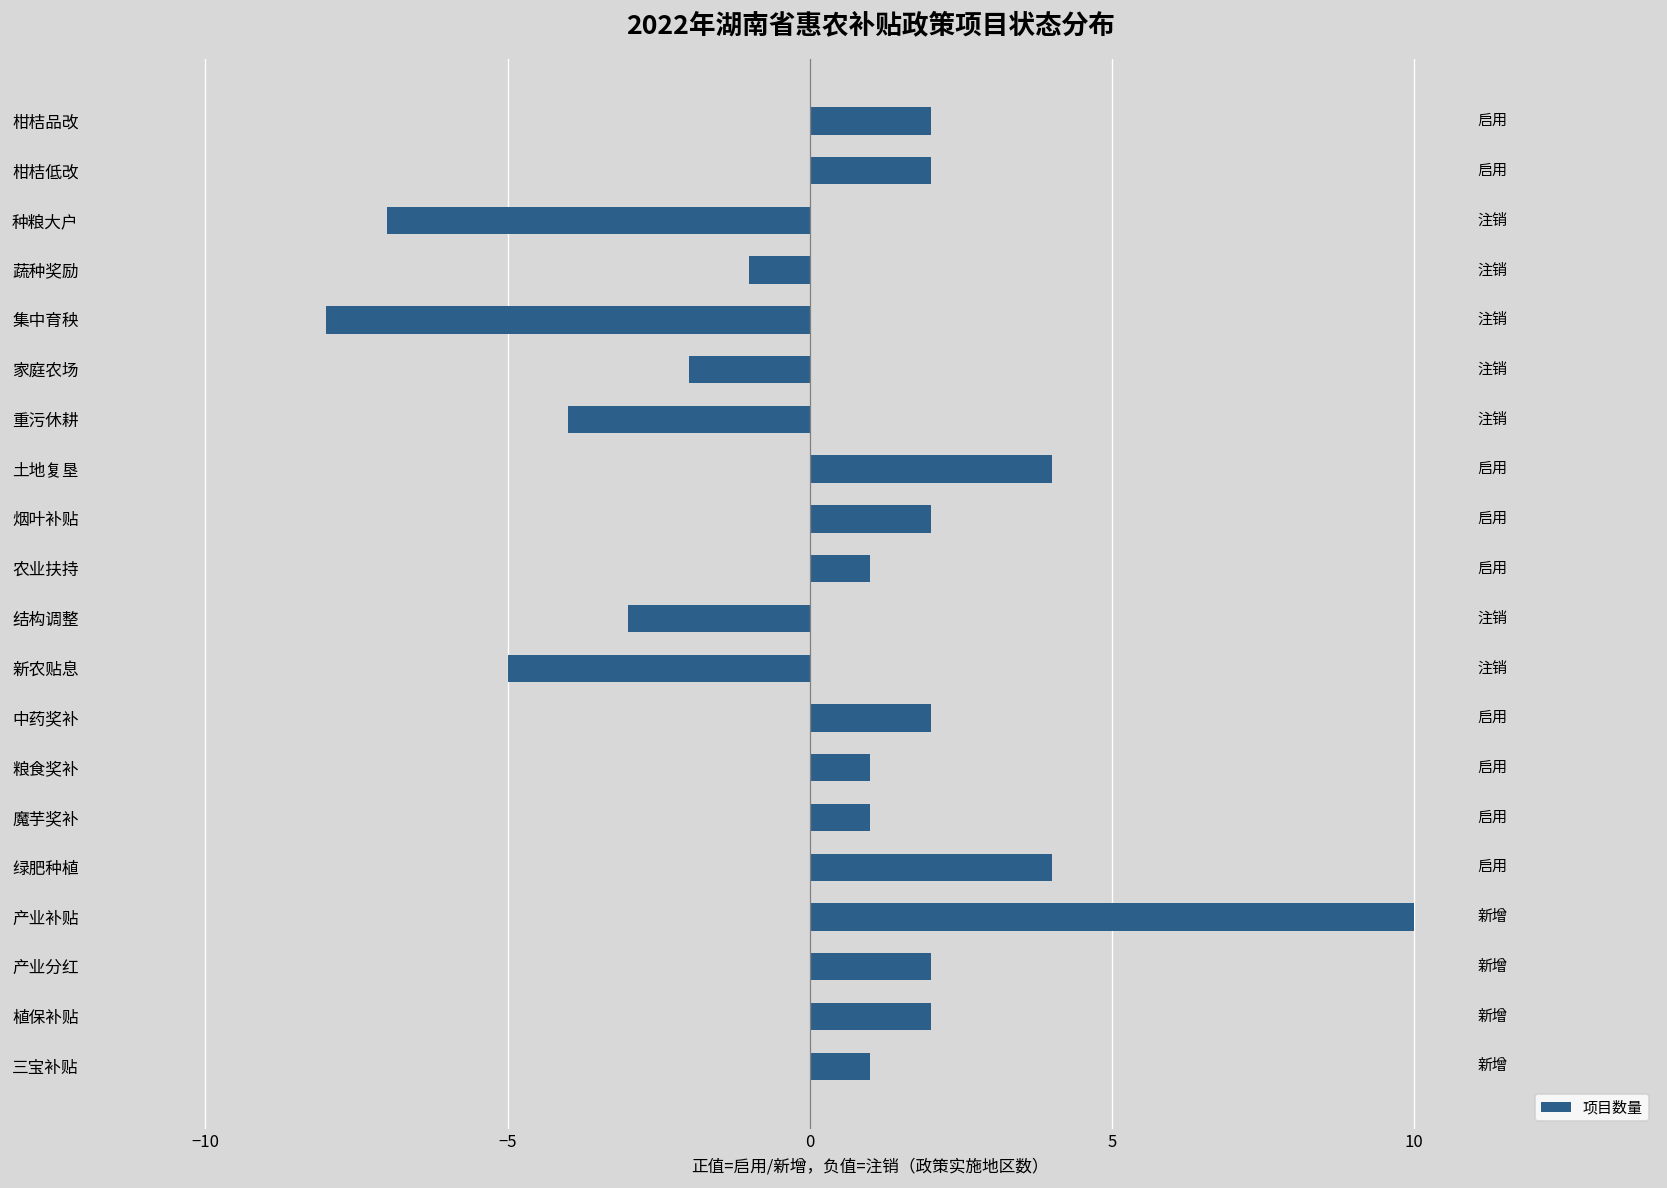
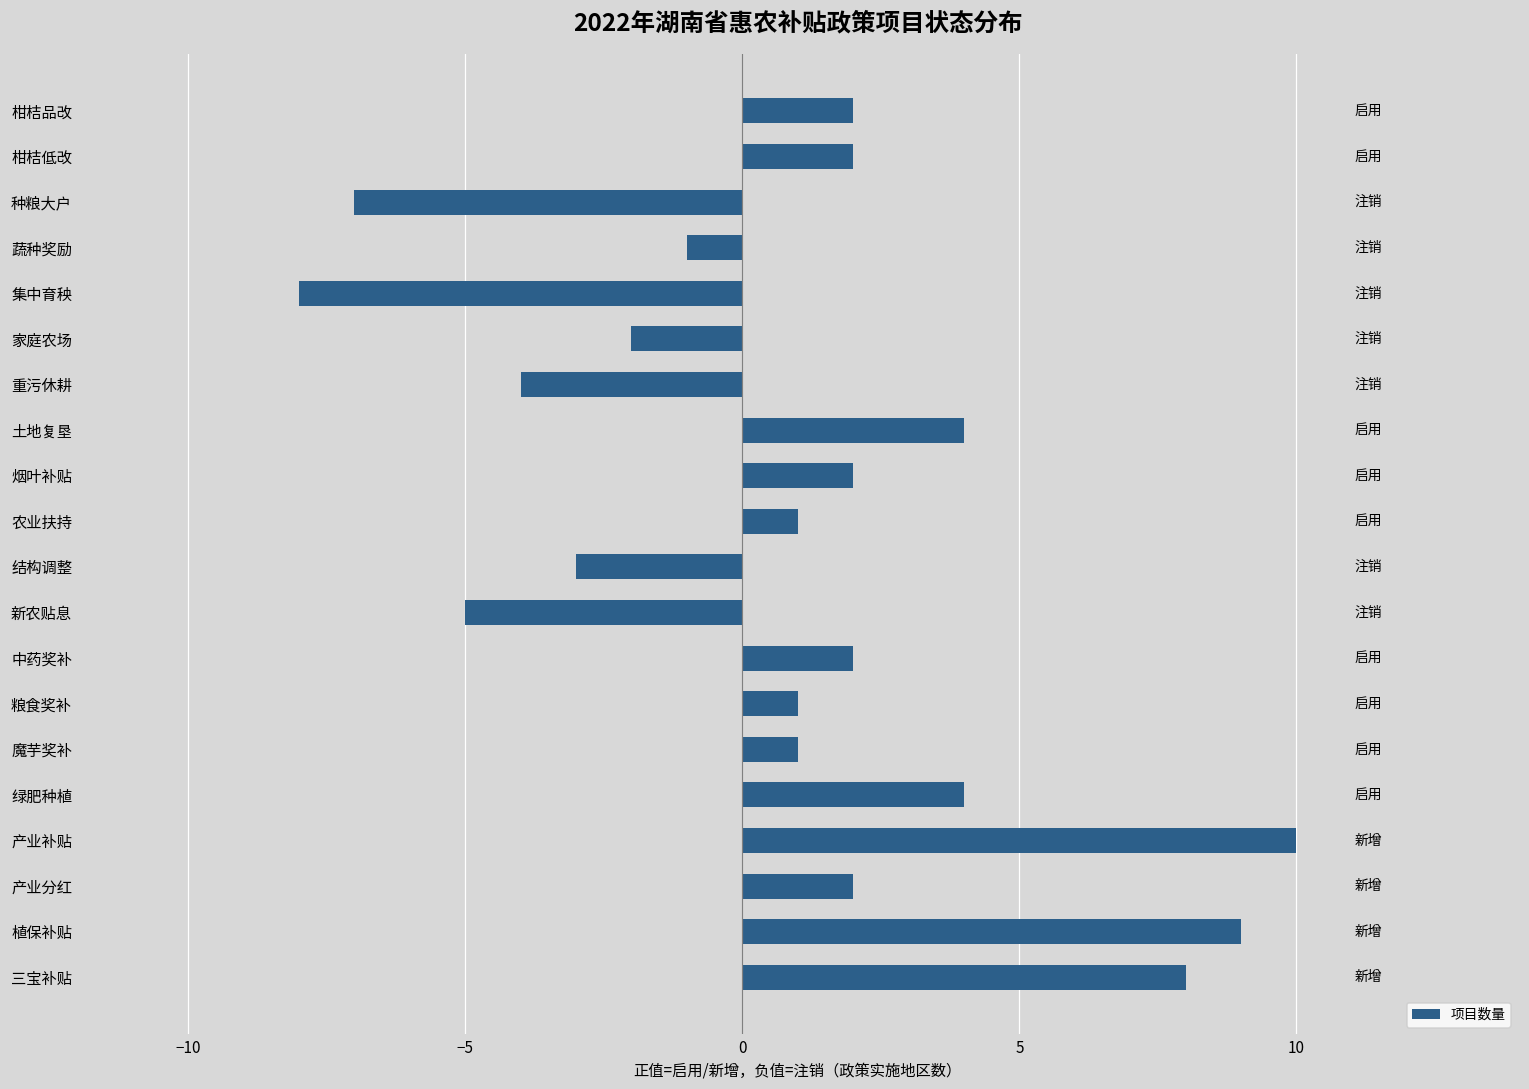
植保补贴: 2 -> 9
三宝补贴: 1 -> 8
